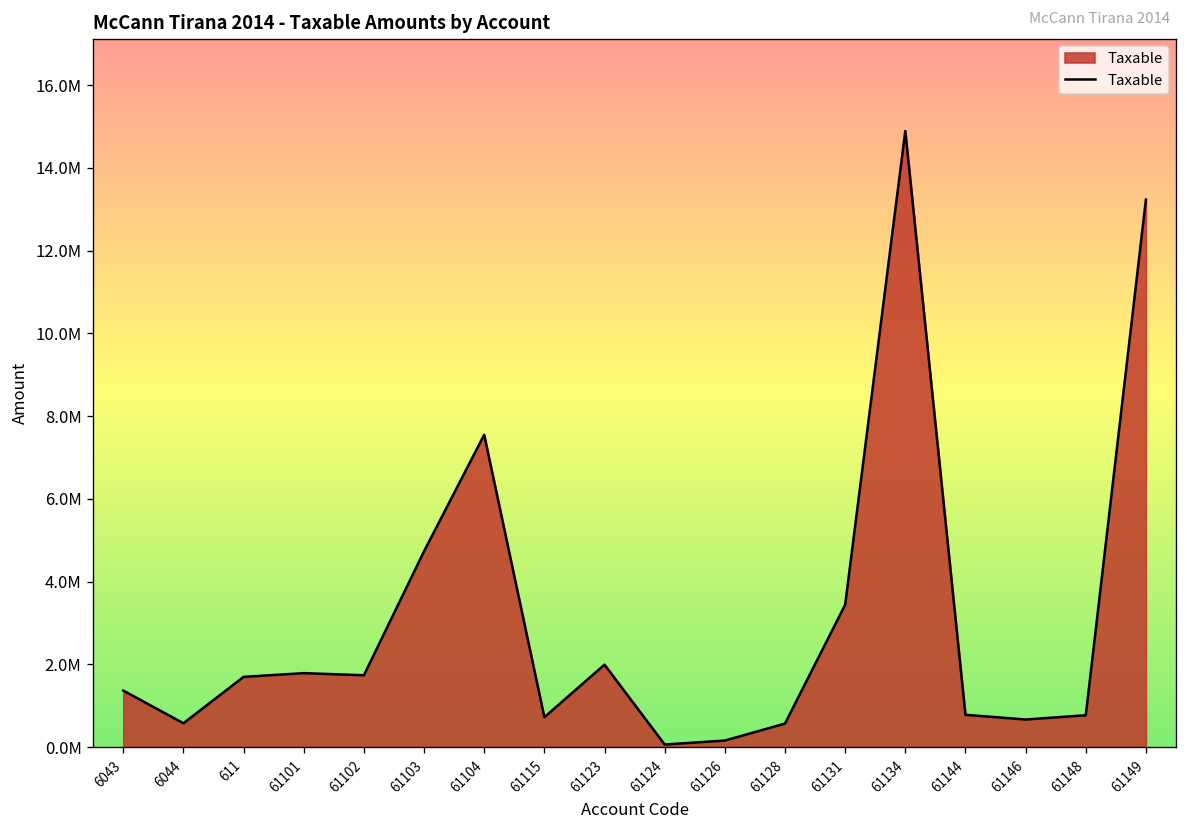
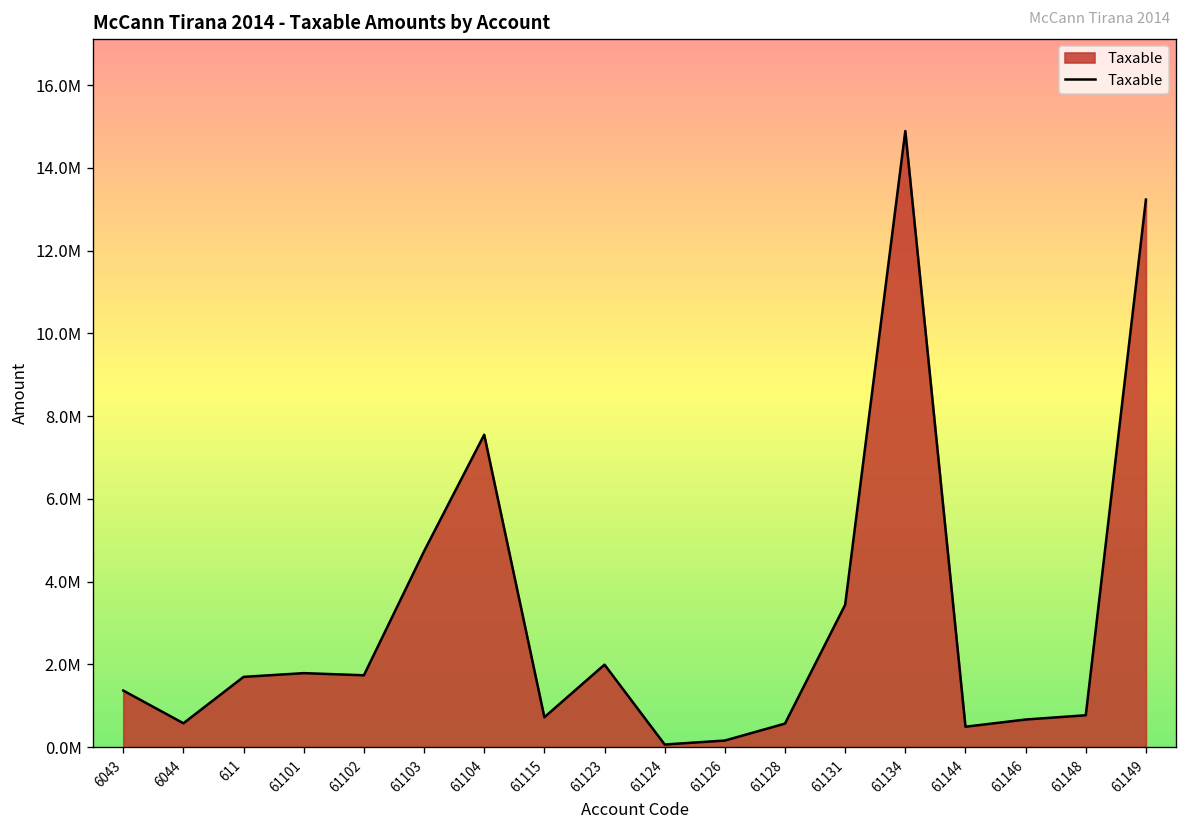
61144: 800000 -> 500000
